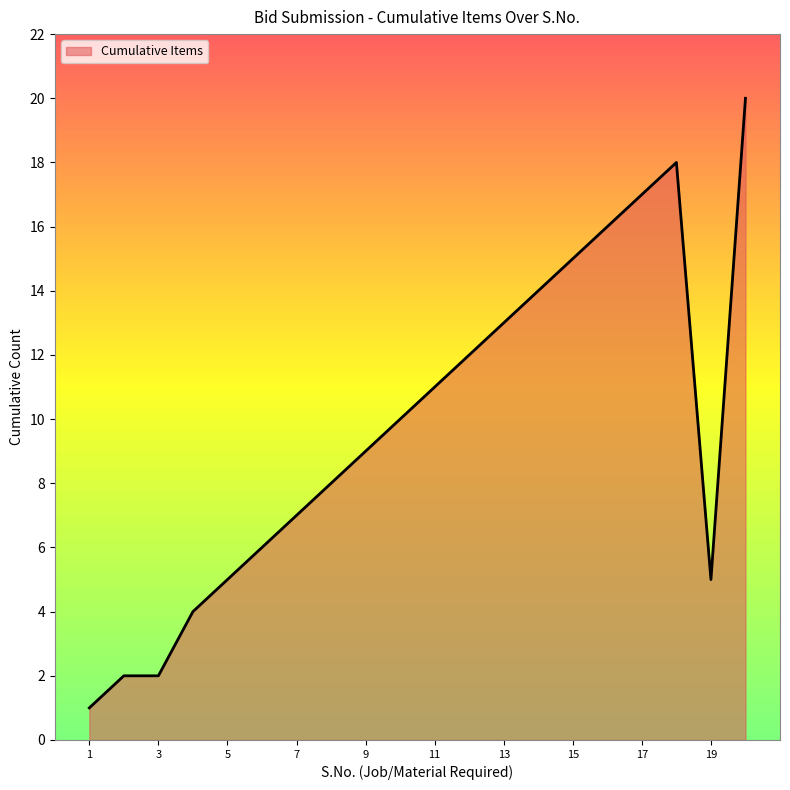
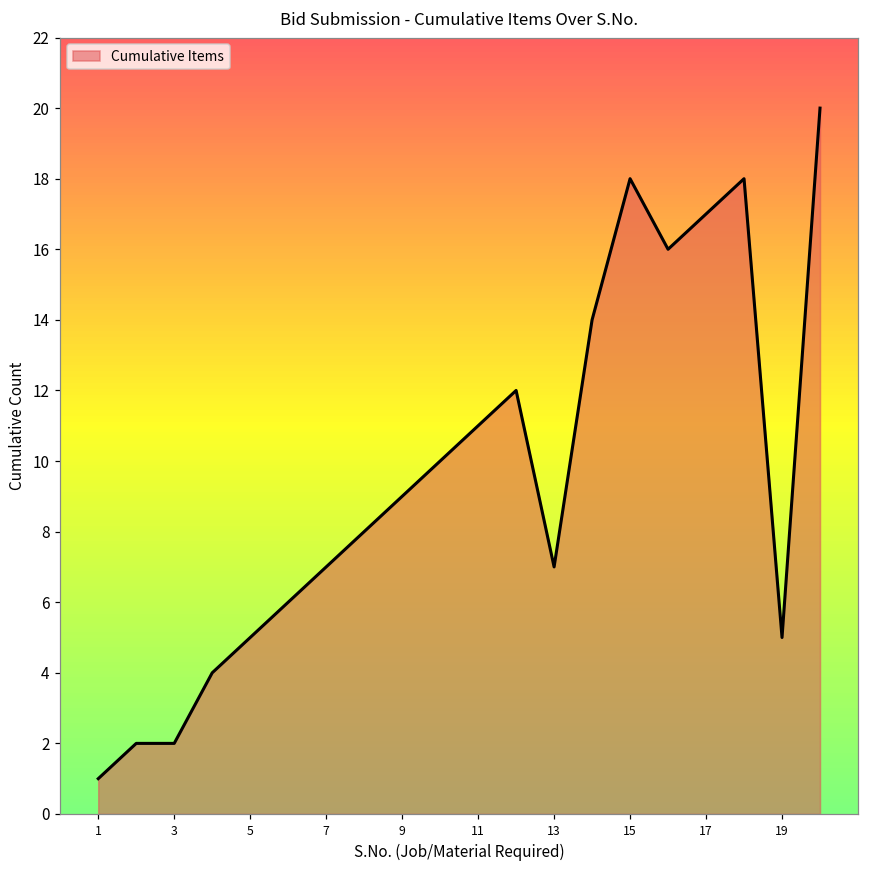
13: 13 -> 7
15: 15 -> 18
